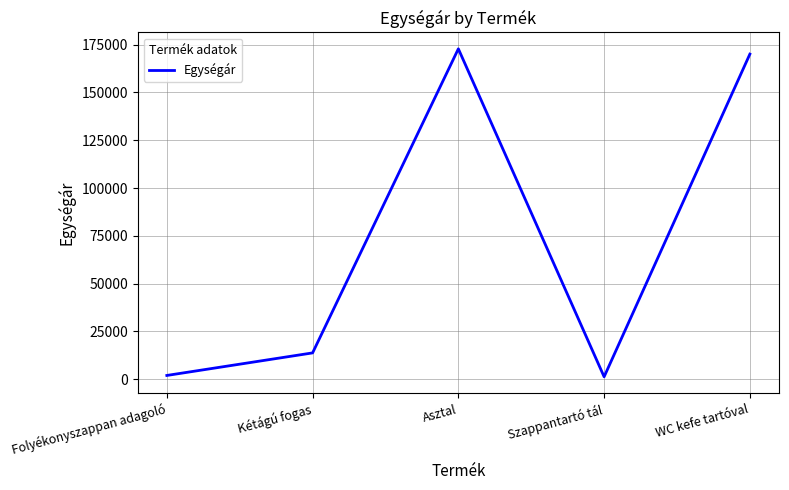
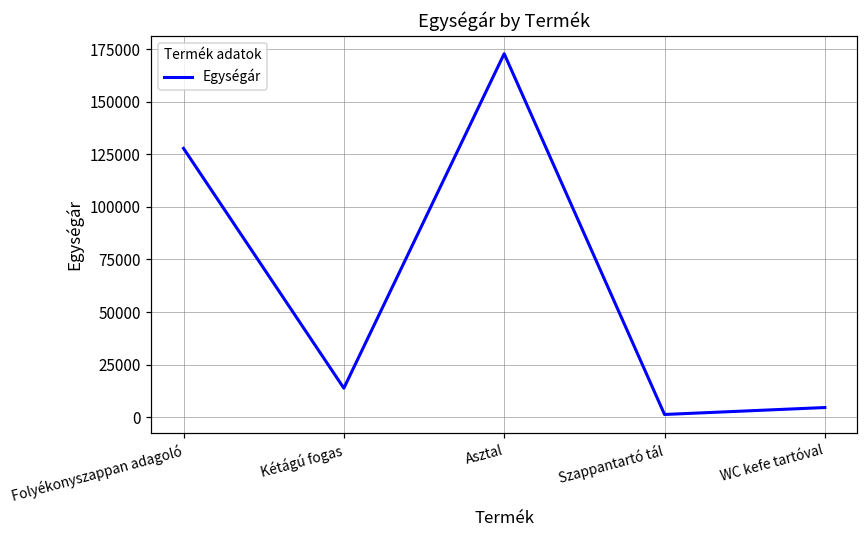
Folyékonyszappan adagoló: 2000 -> 128000
WC kefe tartóval: 170000 -> 5000
